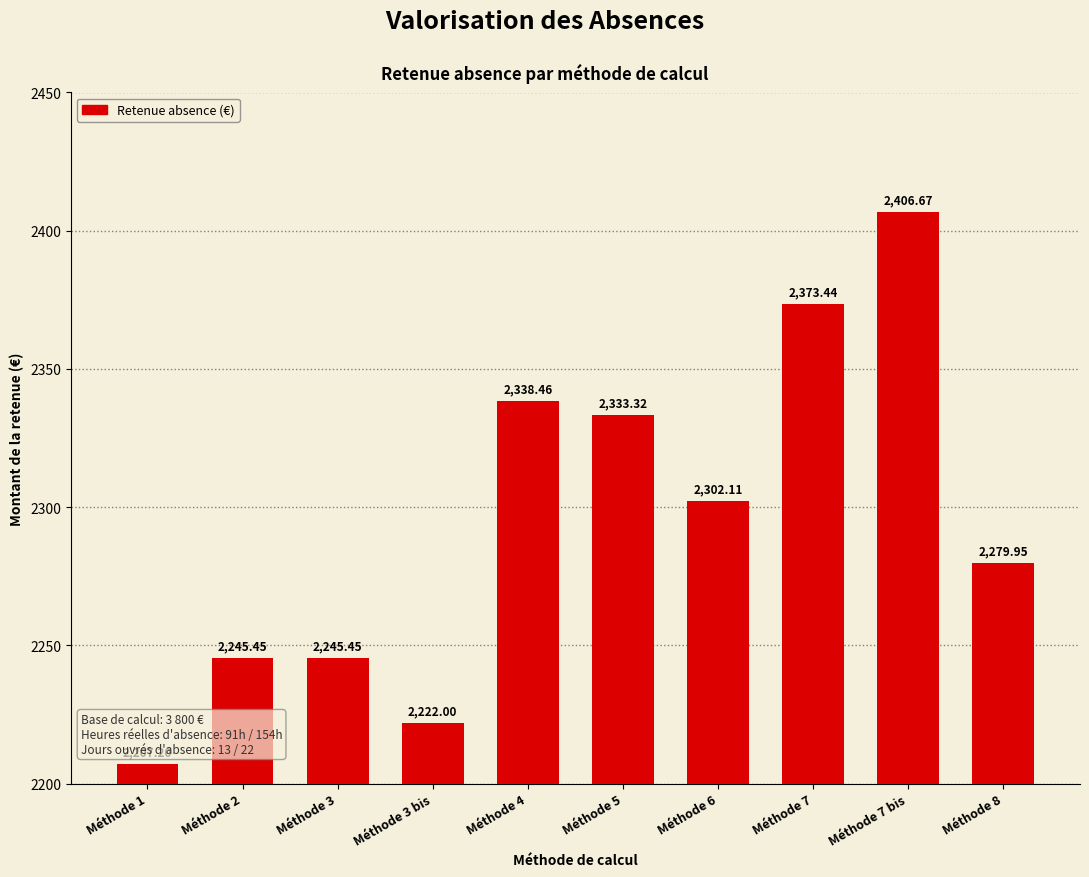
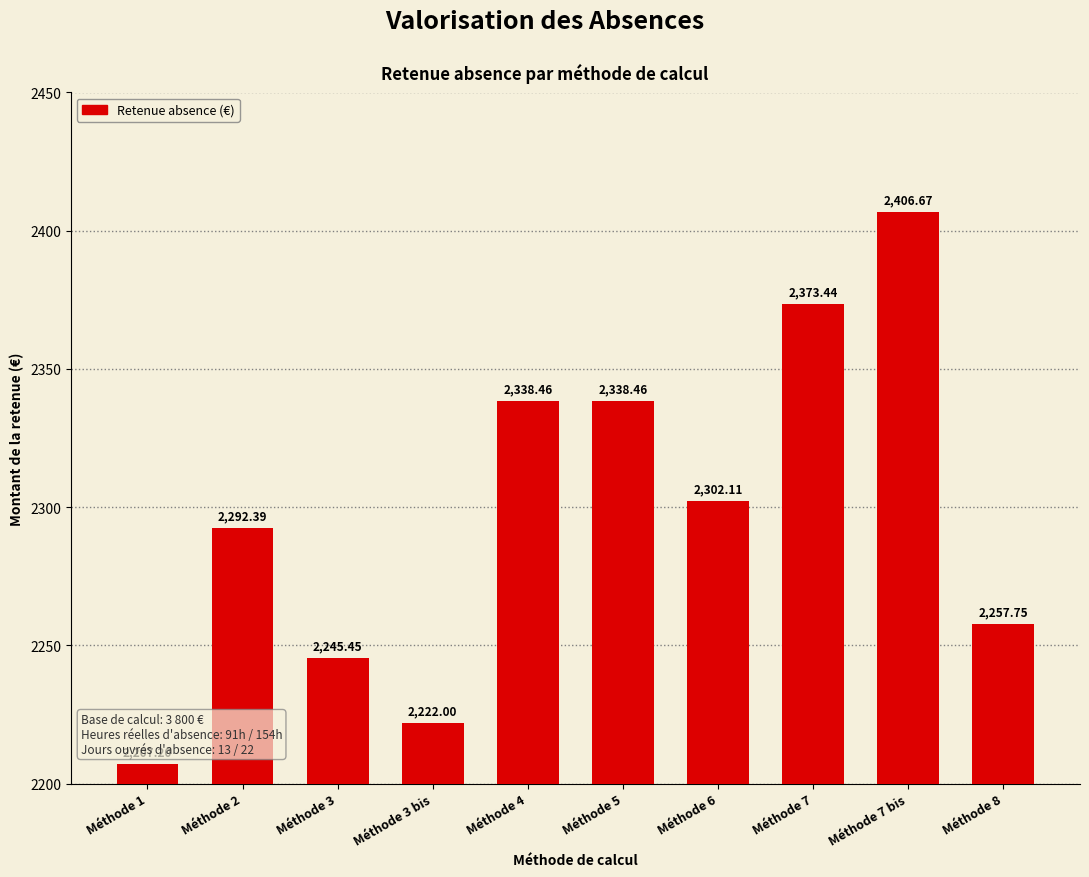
Méthode 2: 2,245.45 -> 2,292.39
Méthode 5: 2,333.32 -> 2,338.46
Méthode 8: 2,279.95 -> 2,257.75
